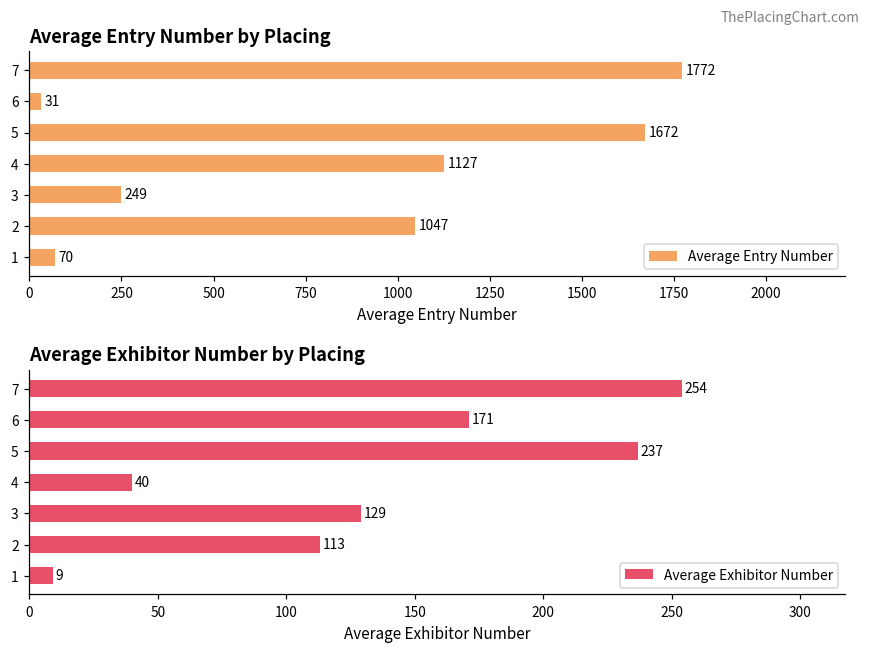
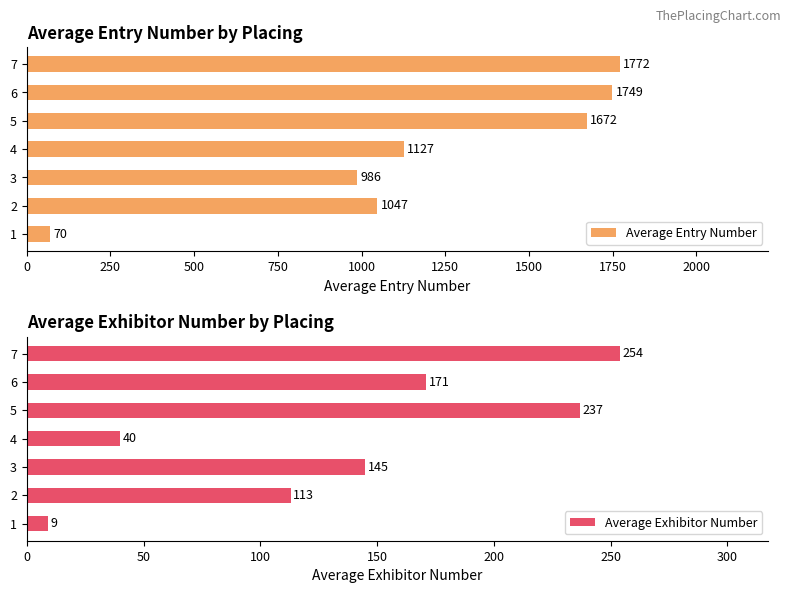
Average Entry Number by Placing, 6: 31 -> 1749
Average Entry Number by Placing, 3: 249 -> 986
Average Exhibitor Number by Placing, 3: 129 -> 145
